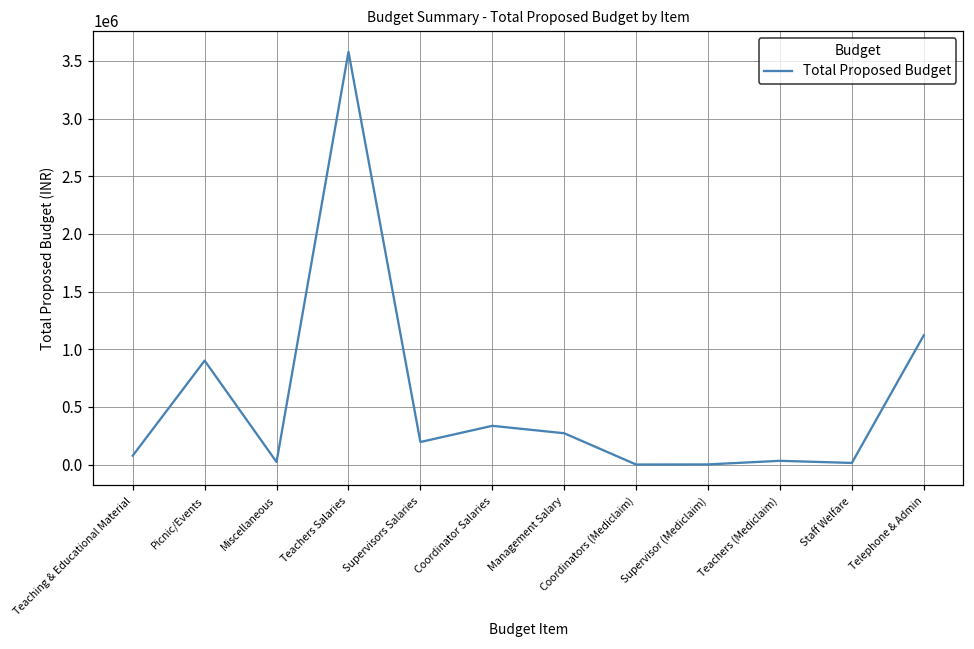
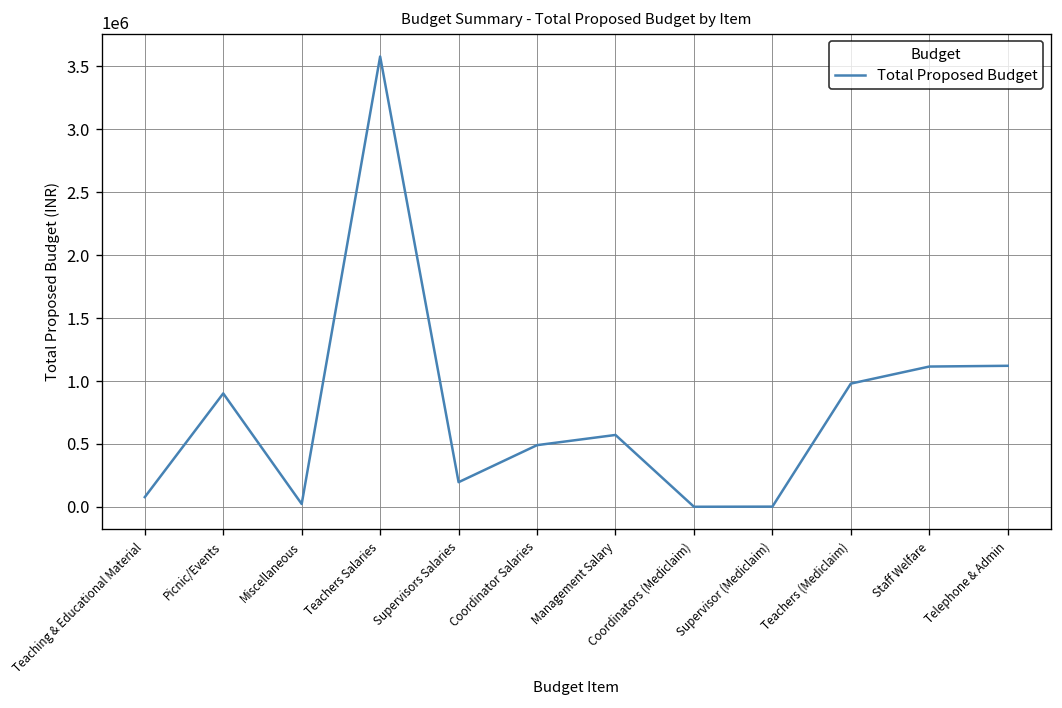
Coordinator Salaries: 340000 -> 490000
Management Salary: 270000 -> 570000
Teachers (Mediclaim): 30000 -> 980000
Staff Welfare: 10000 -> 1110000
